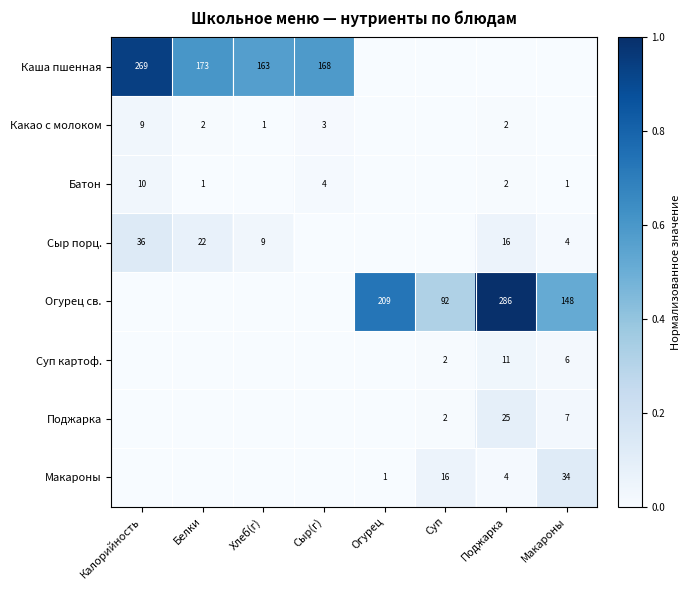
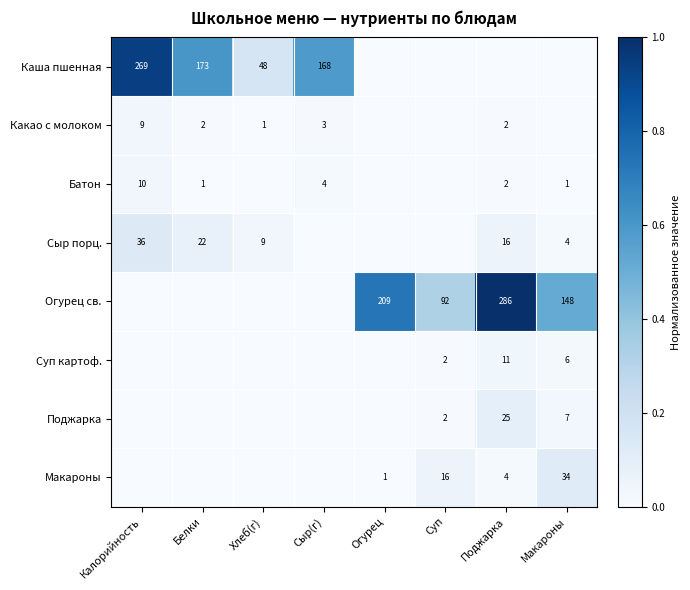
Каша пшенная, Хлеб(г): 163 -> 48
